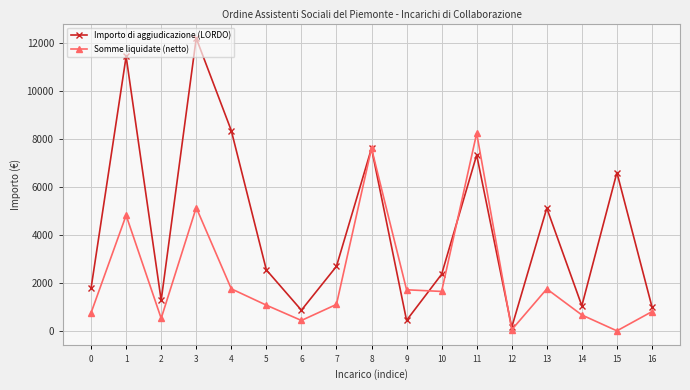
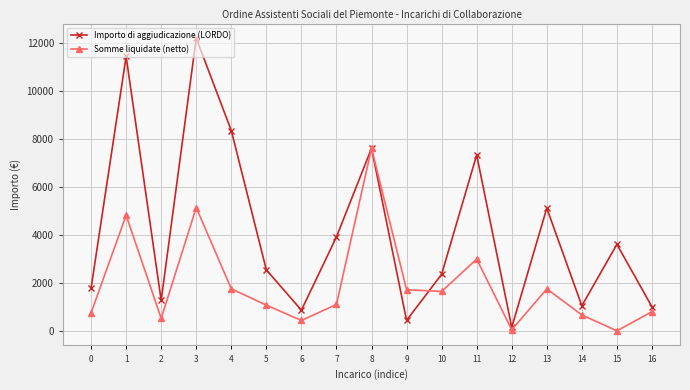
Importo di aggiudicazione (LORDO), 7: 2700 -> 3900
Somme liquidate (netto), 11: 8200 -> 3000
Importo di aggiudicazione (LORDO), 15: 6600 -> 3600
